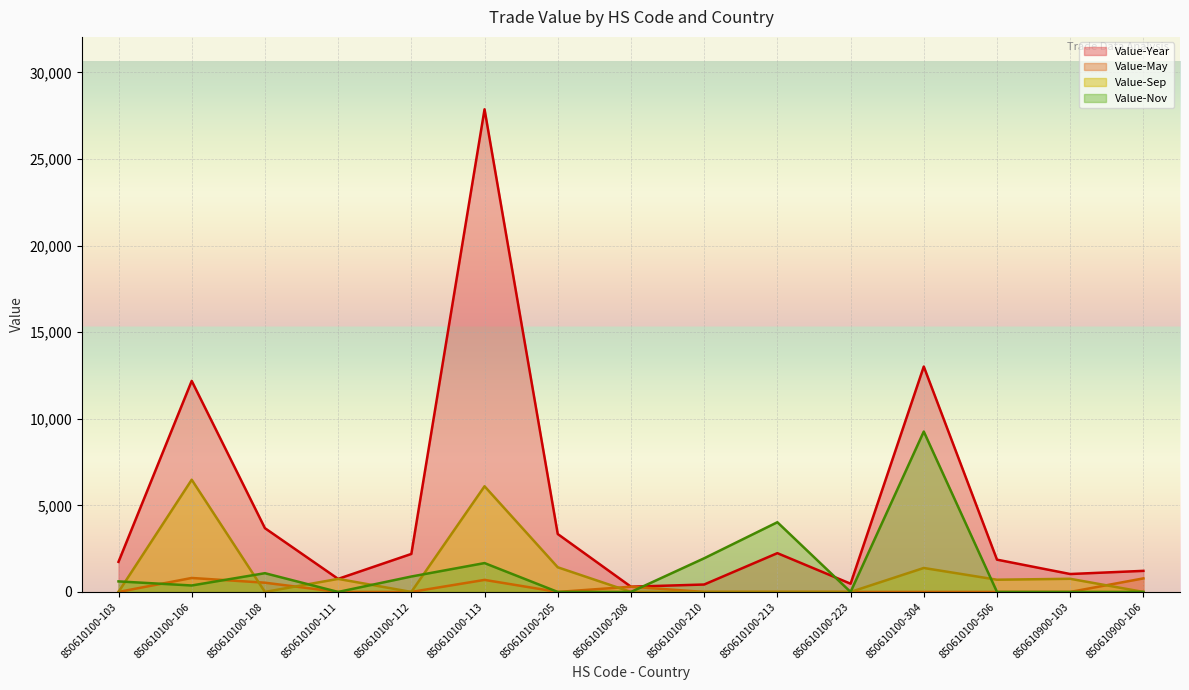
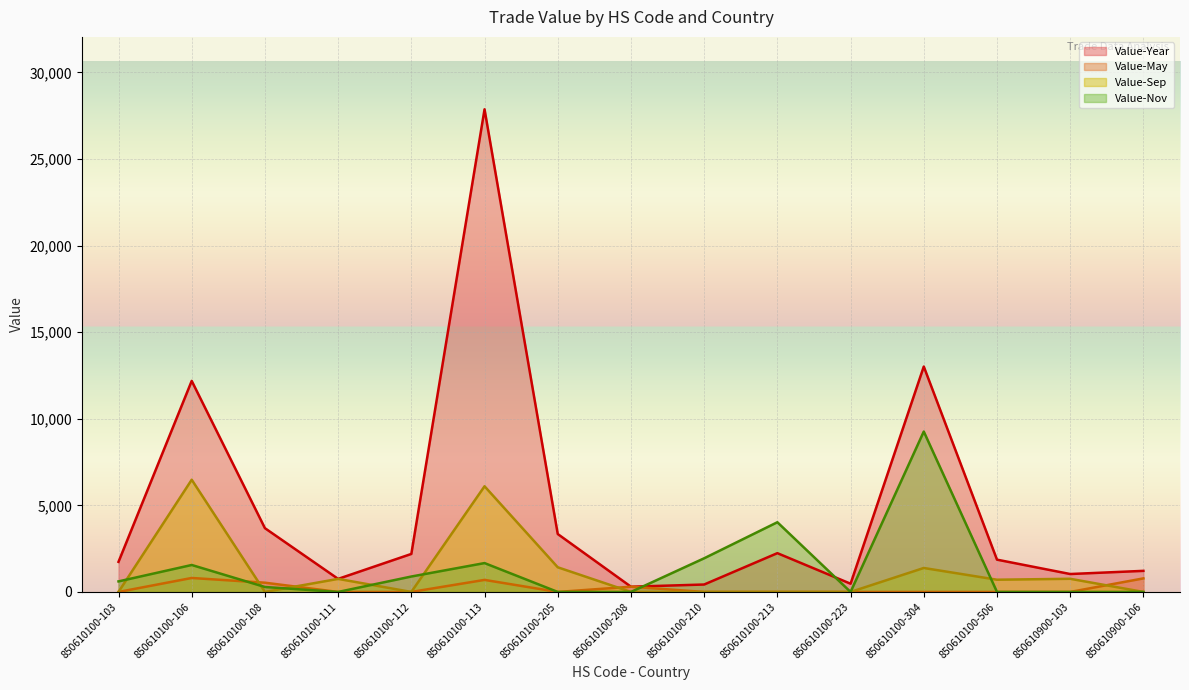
Value-Nov, 850610100-106: 400 -> 1,600
Value-Nov, 850610100-108: 1,100 -> 300
